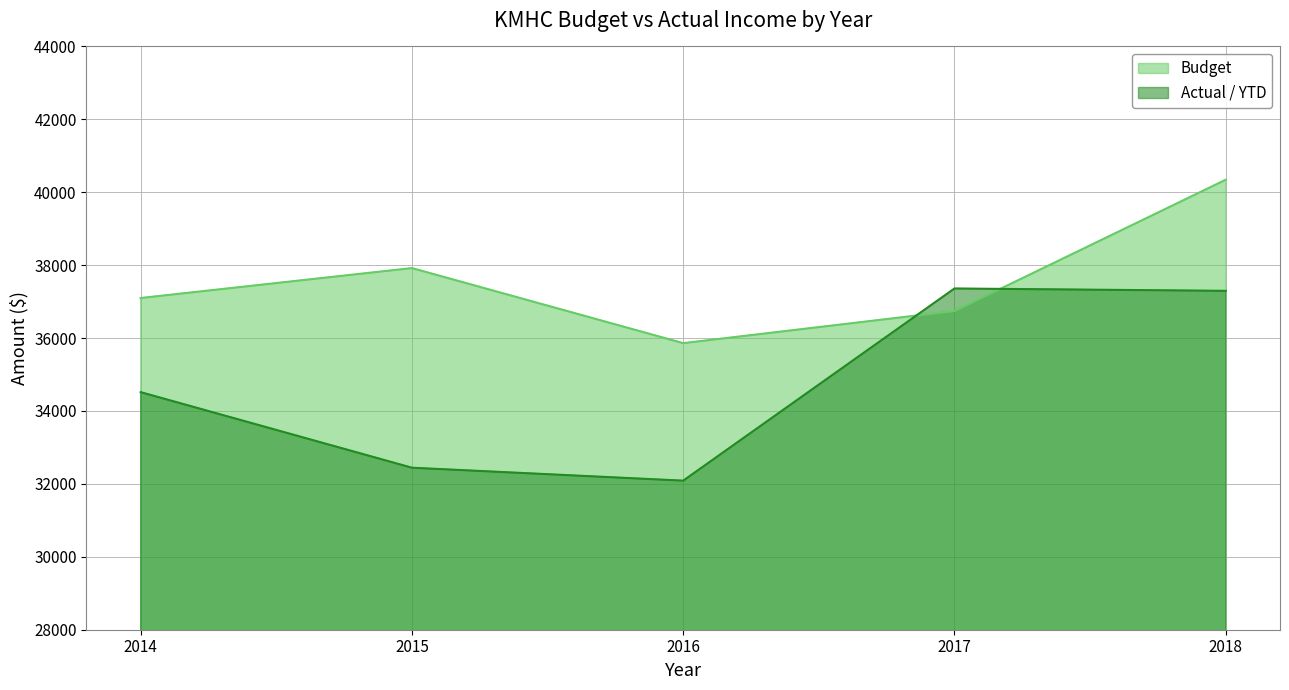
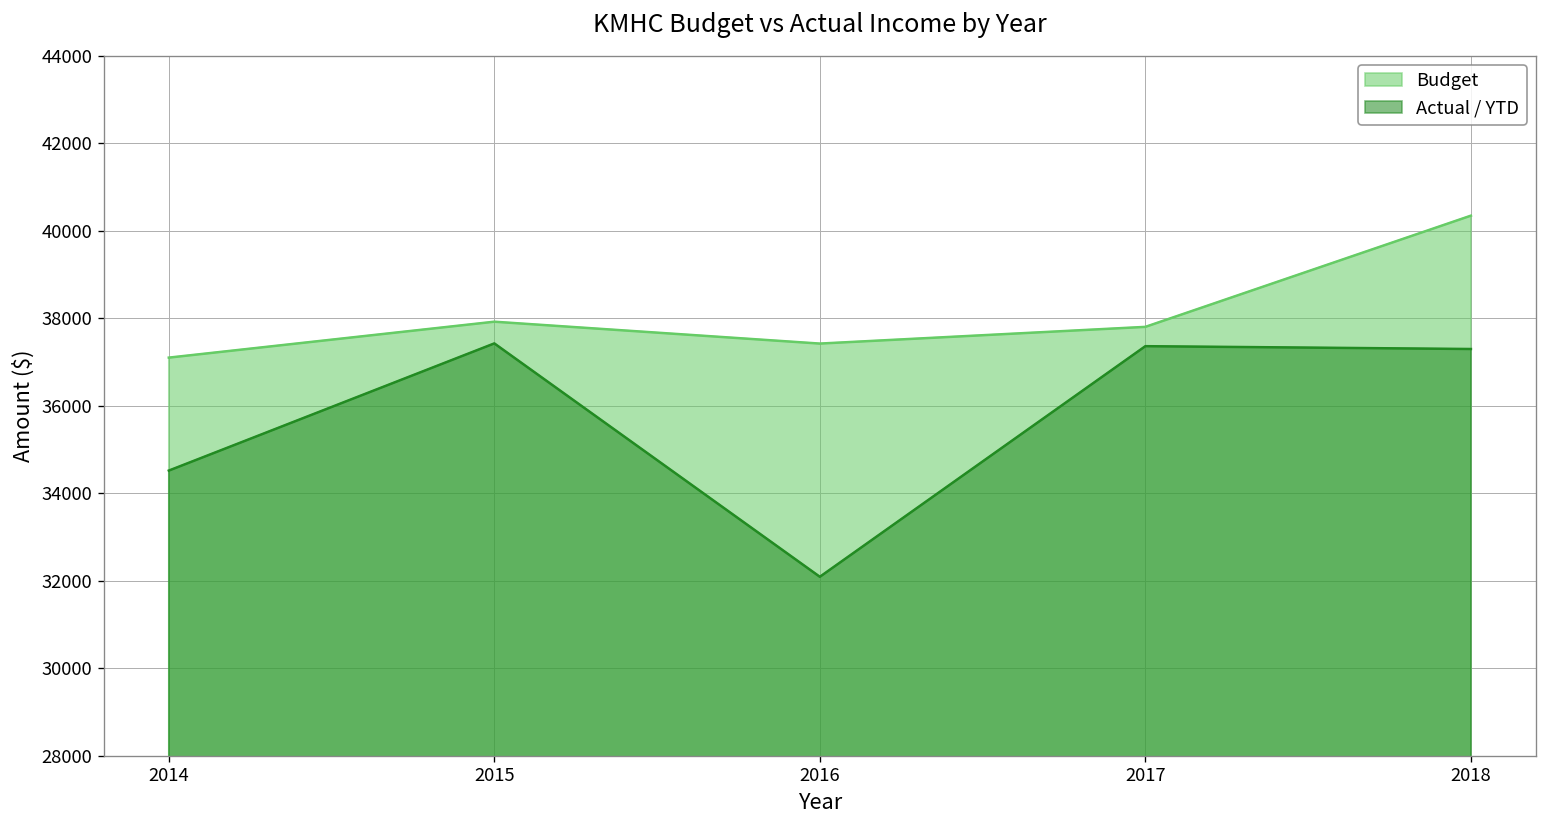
Actual / YTD, 2015: 32400 -> 37400
Budget, 2016: 35900 -> 37400
Budget, 2017: 36700 -> 37800
